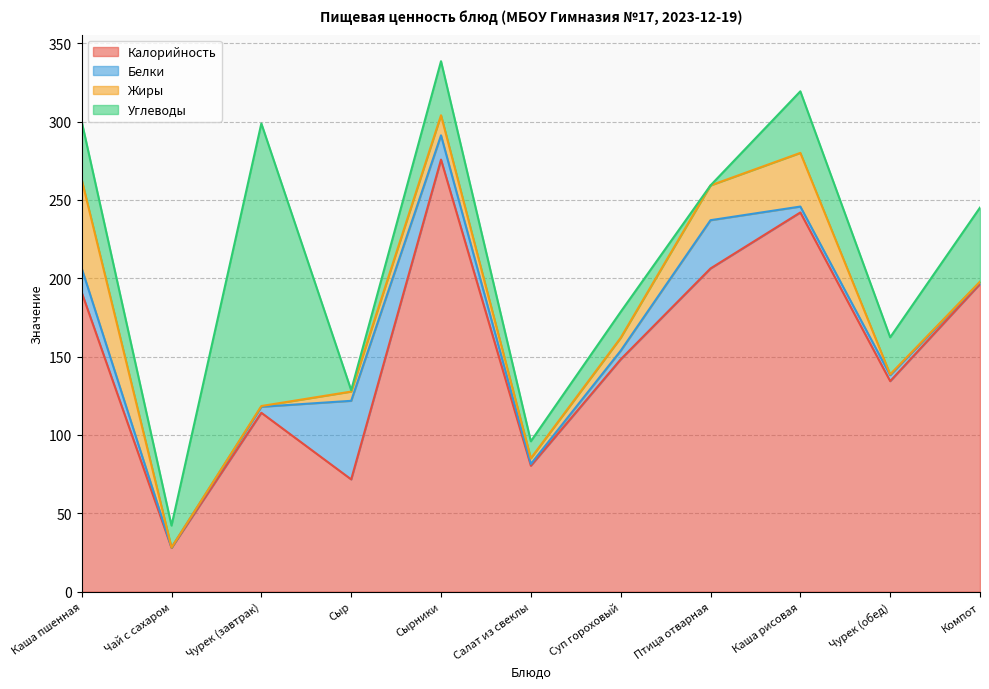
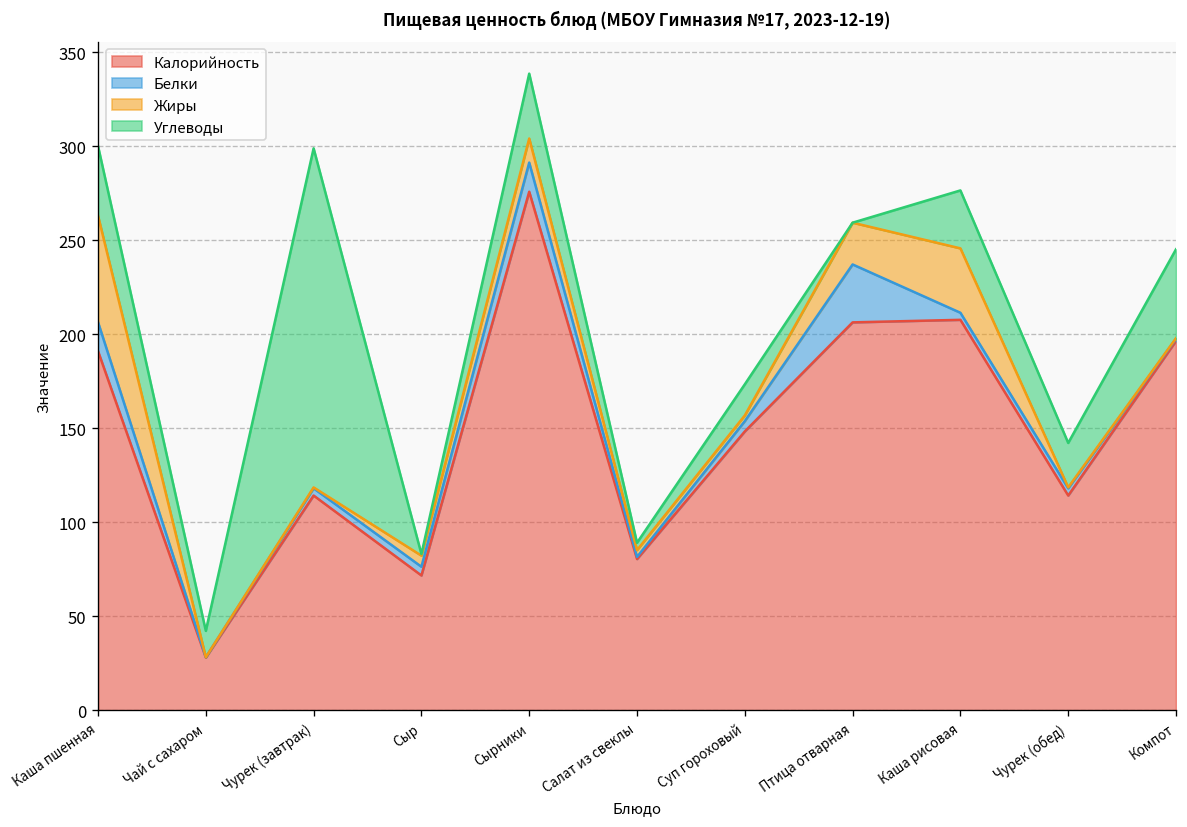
Белки, Сыр: 50 -> 5
Углеводы, Салат из свеклы: 11 -> 4
Жиры, Суп гороховый: 8 -> 3
Калорийность, Каша рисовая: 242 -> 208
Углеводы, Каша рисовая: 39 -> 31
Калорийность, Чурек (обед): 134 -> 114
